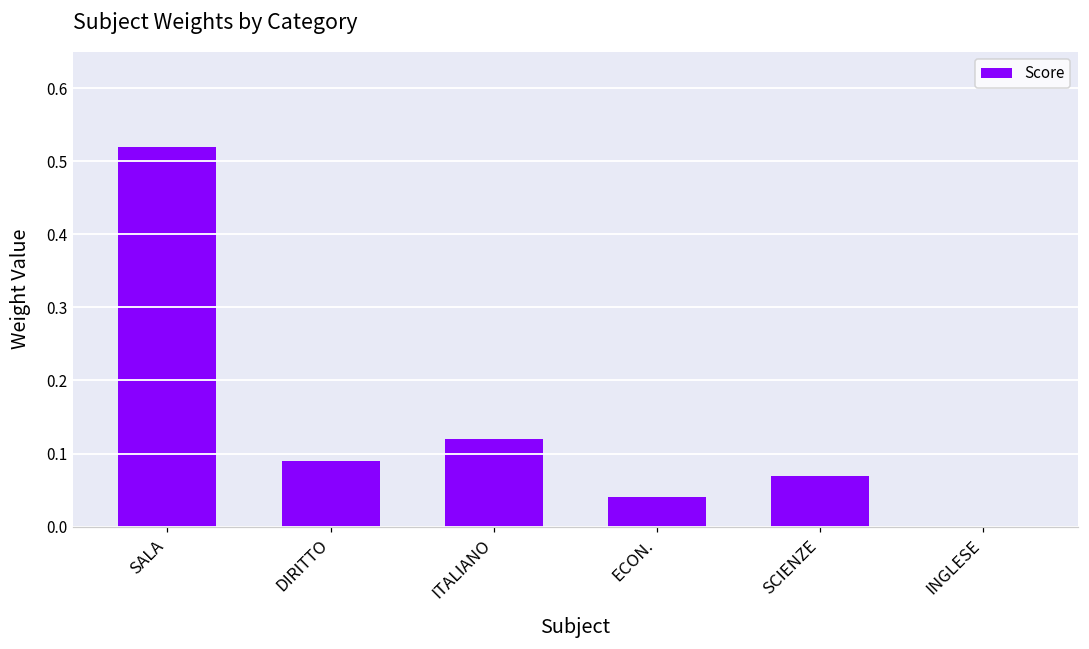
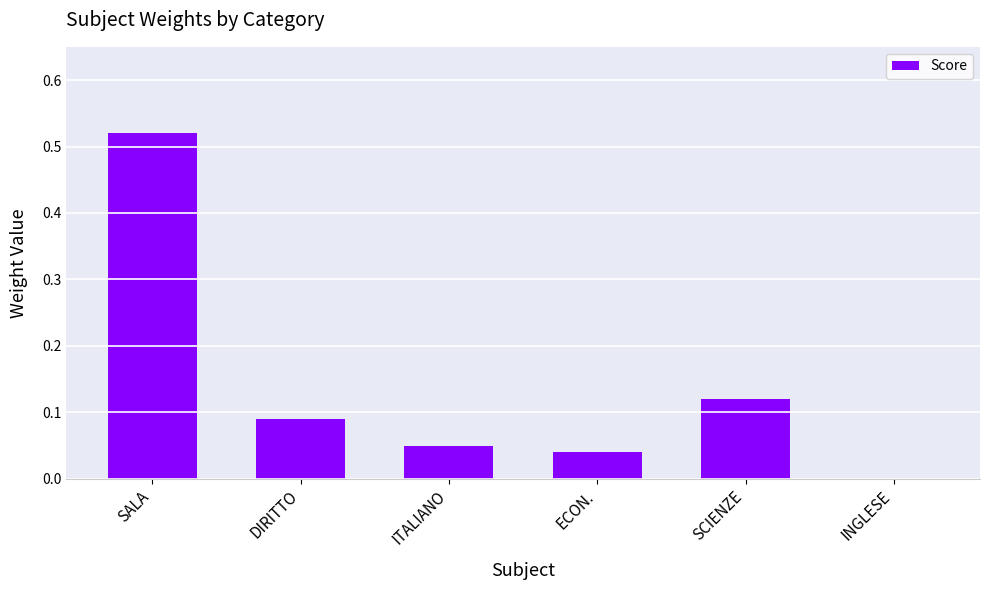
ITALIANO: 0.12 -> 0.05
SCIENZE: 0.07 -> 0.12
